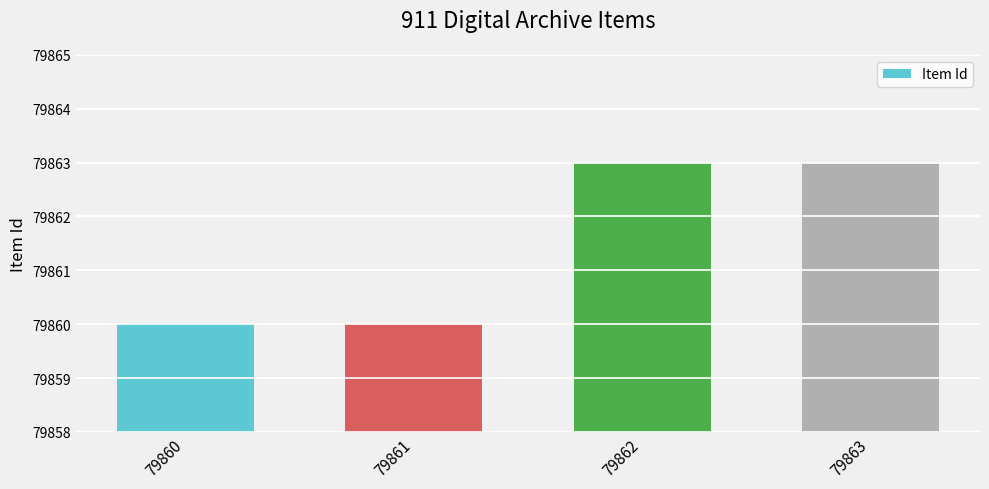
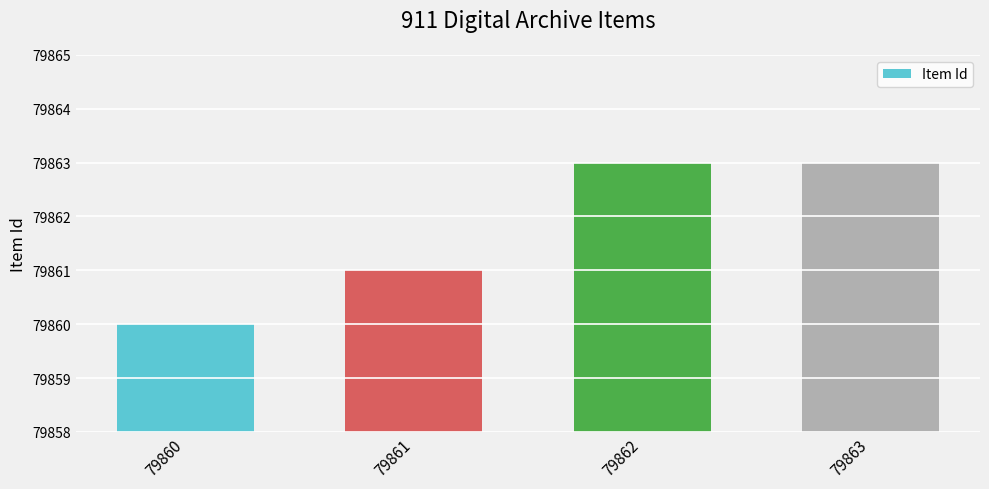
79861: 79860 -> 79861
